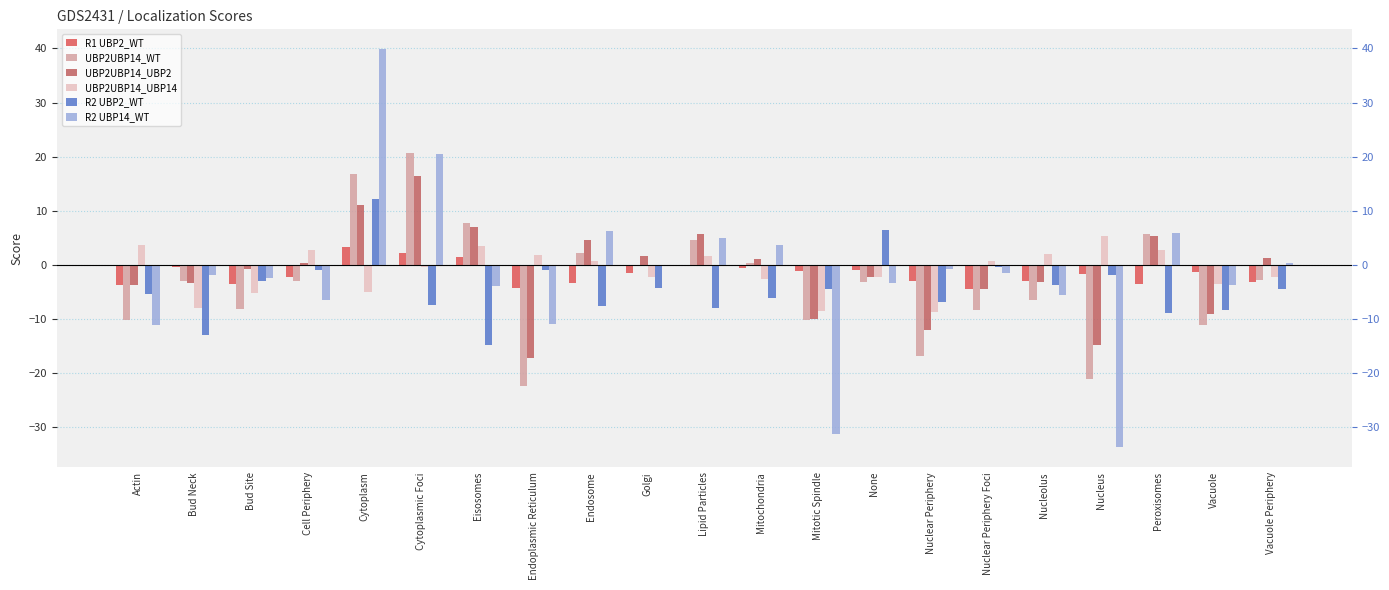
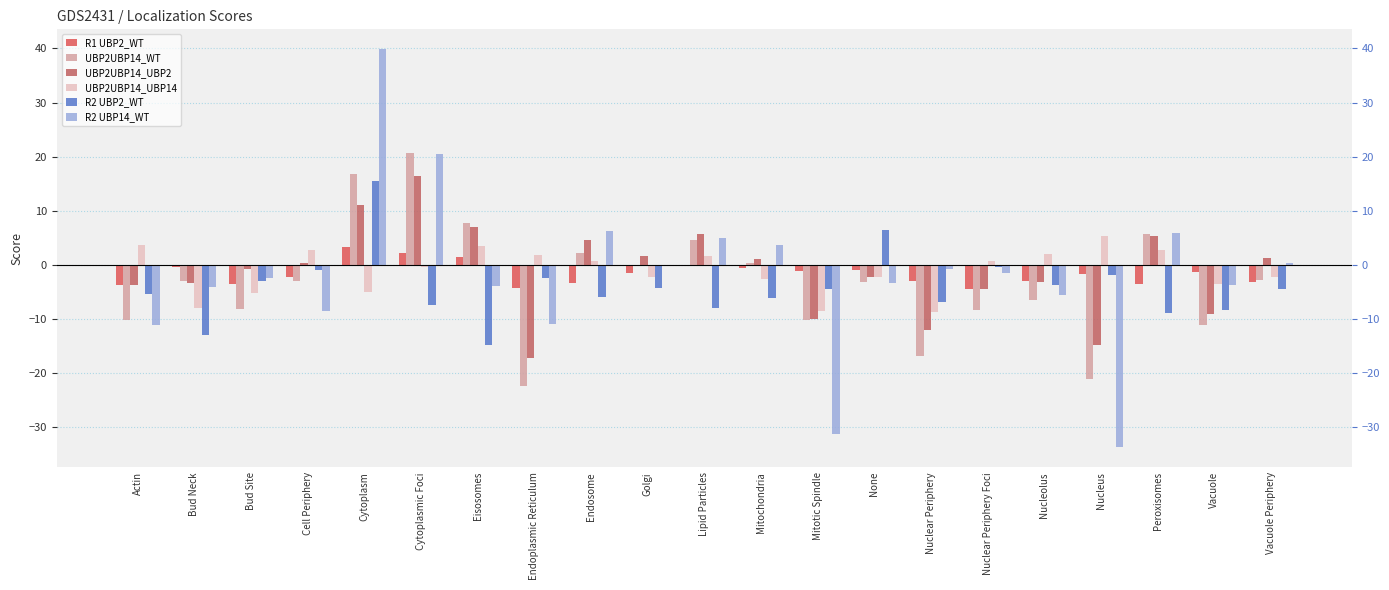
R2 UBP14_WT, Bud Neck: -2 -> -4
R2 UBP14_WT, Cell Periphery: -7 -> -9
R2 UBP2_WT, Cytoplasm: 12 -> 15
R2 UBP2_WT, Endoplasmic Reticulum: -1 -> -2
R2 UBP2_WT, Endosome: -8 -> -6
